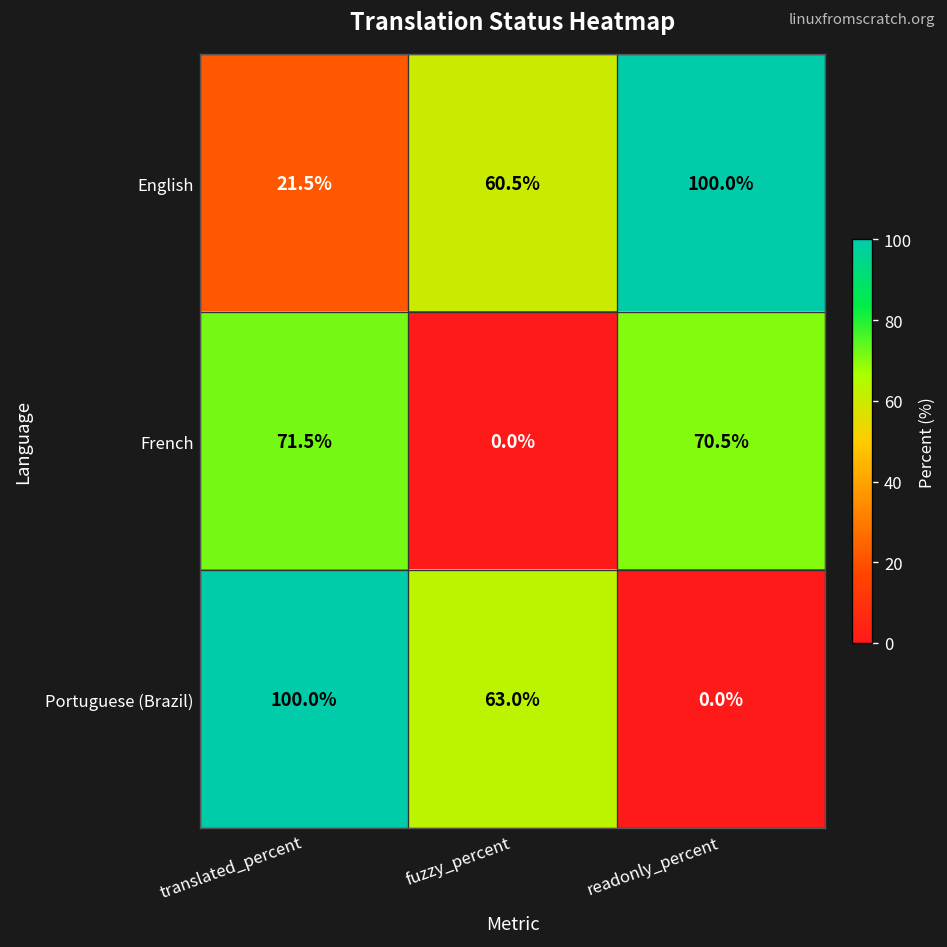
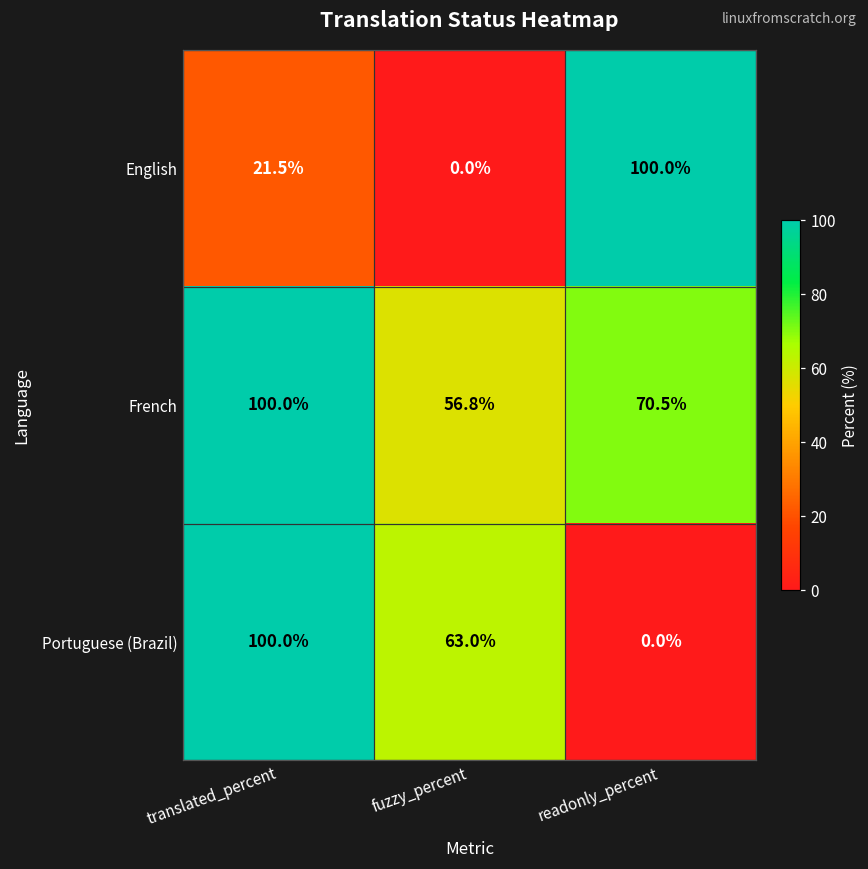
English, fuzzy_percent: 60.5% -> 0.0%
French, translated_percent: 71.5% -> 100.0%
French, fuzzy_percent: 0.0% -> 56.8%
